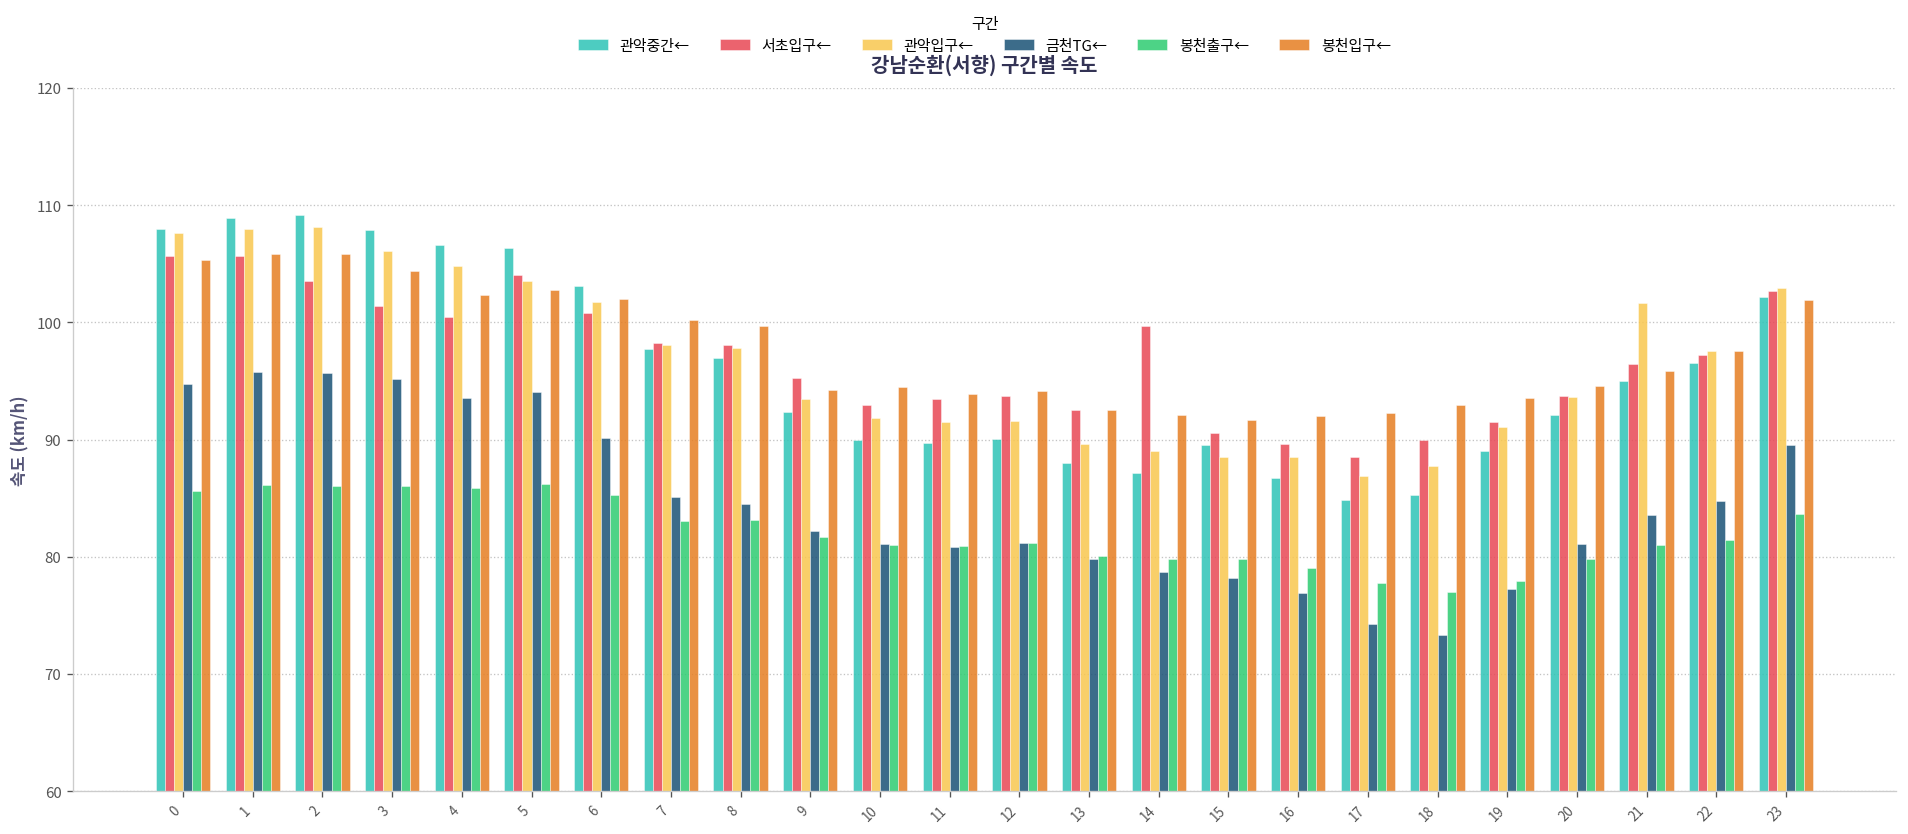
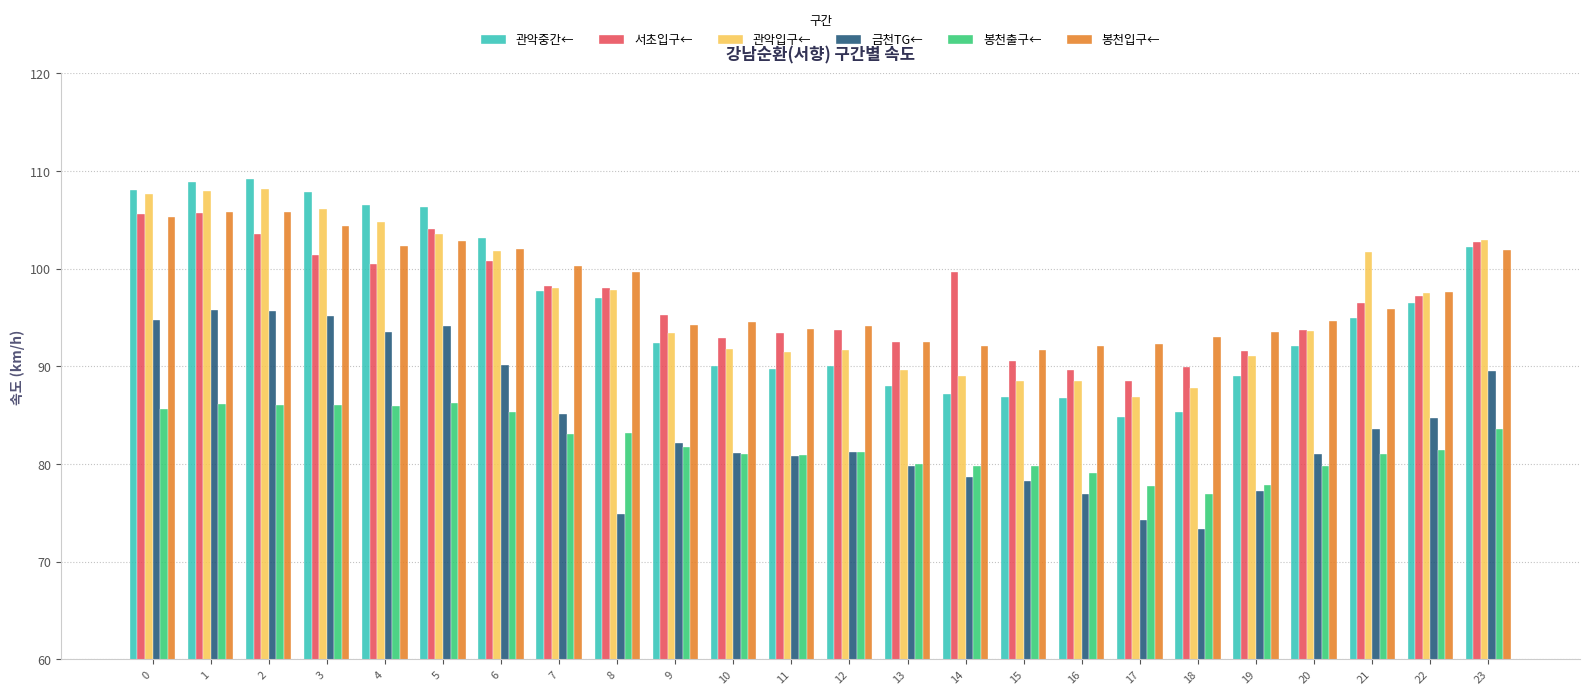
금천TG←, 8: 84 -> 75
관악중간←, 15: 90 -> 87
